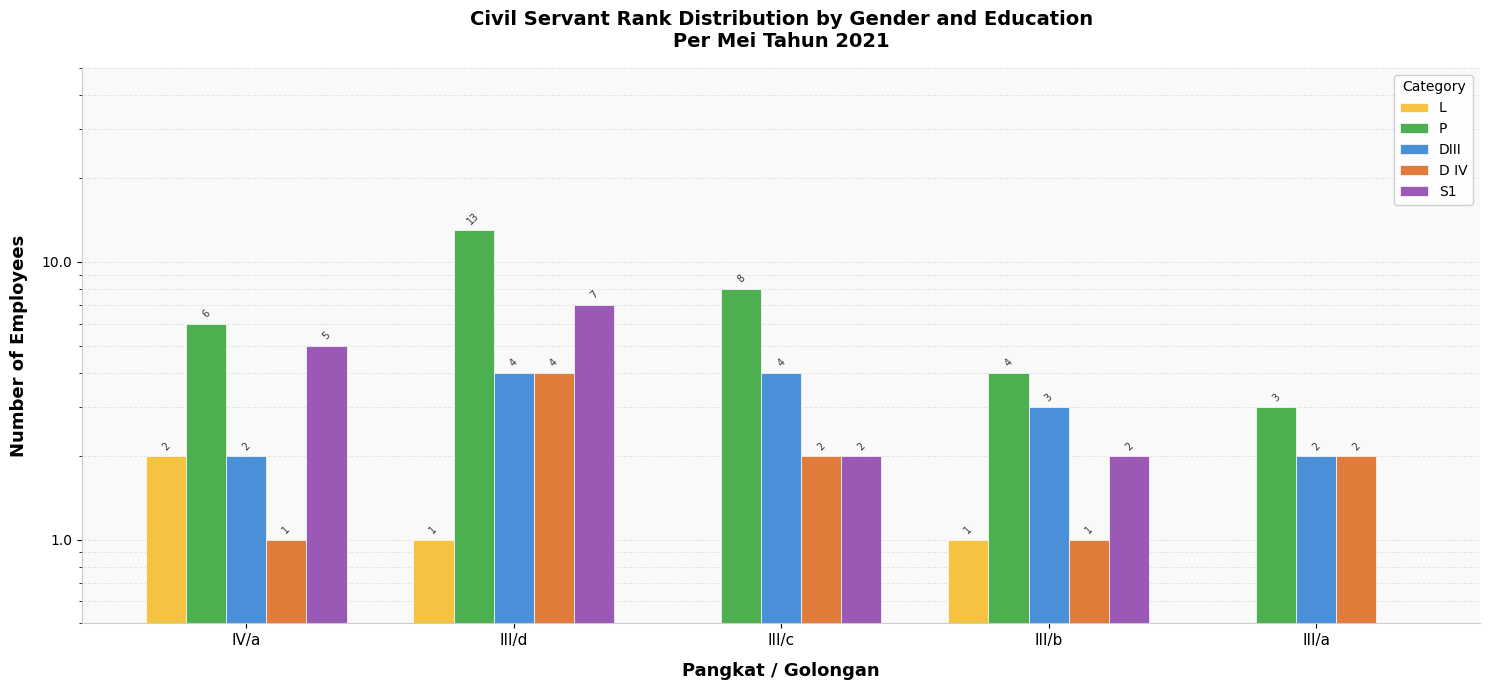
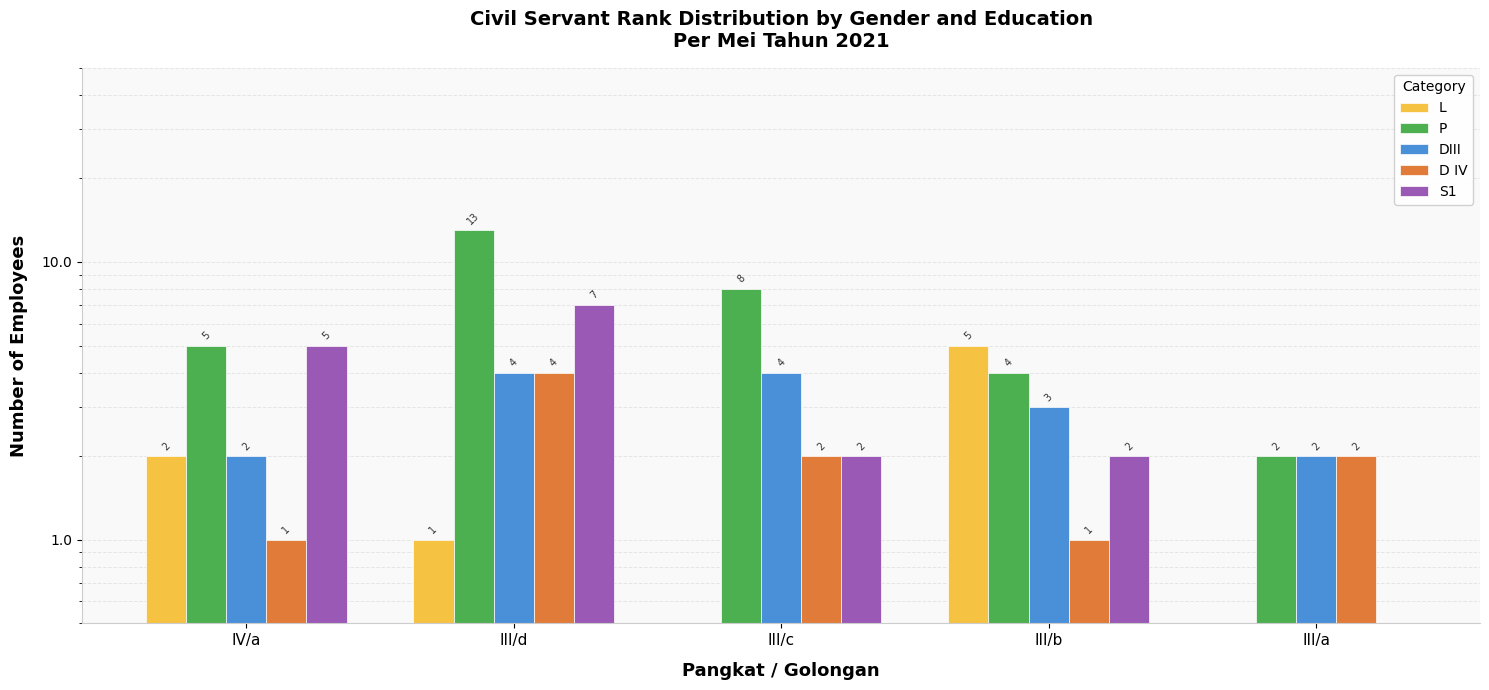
P, IV/a: 6 -> 5
L, III/b: 1 -> 5
P, III/a: 3 -> 2
